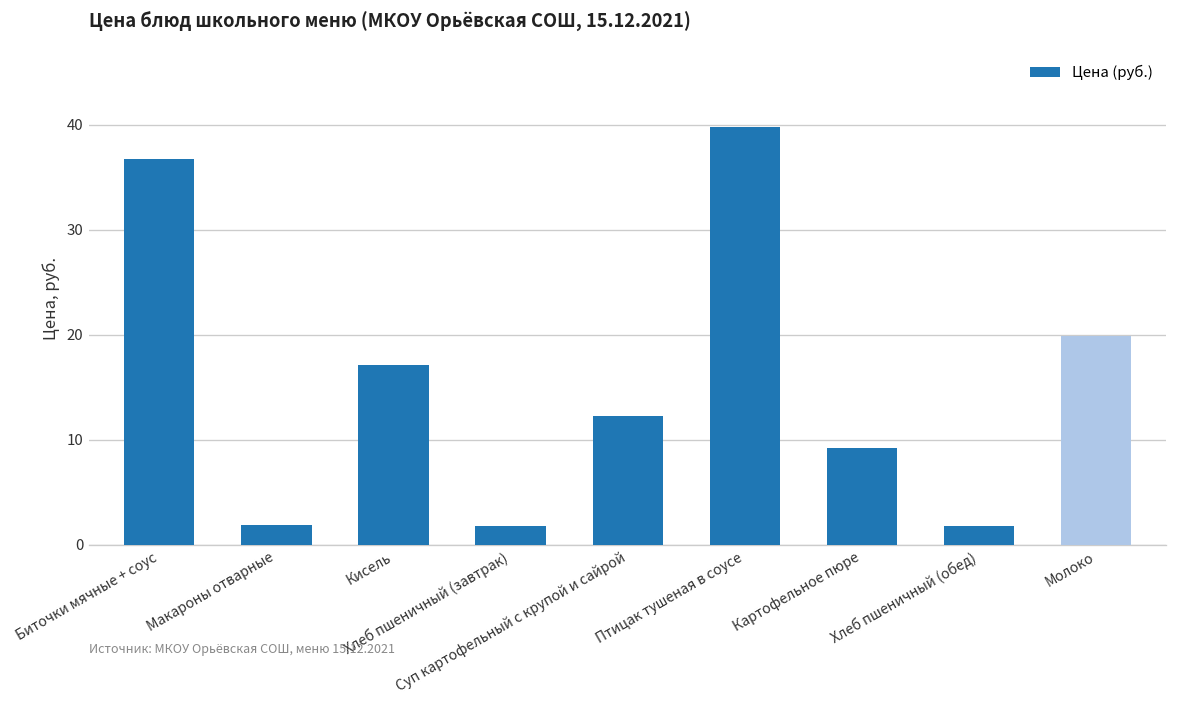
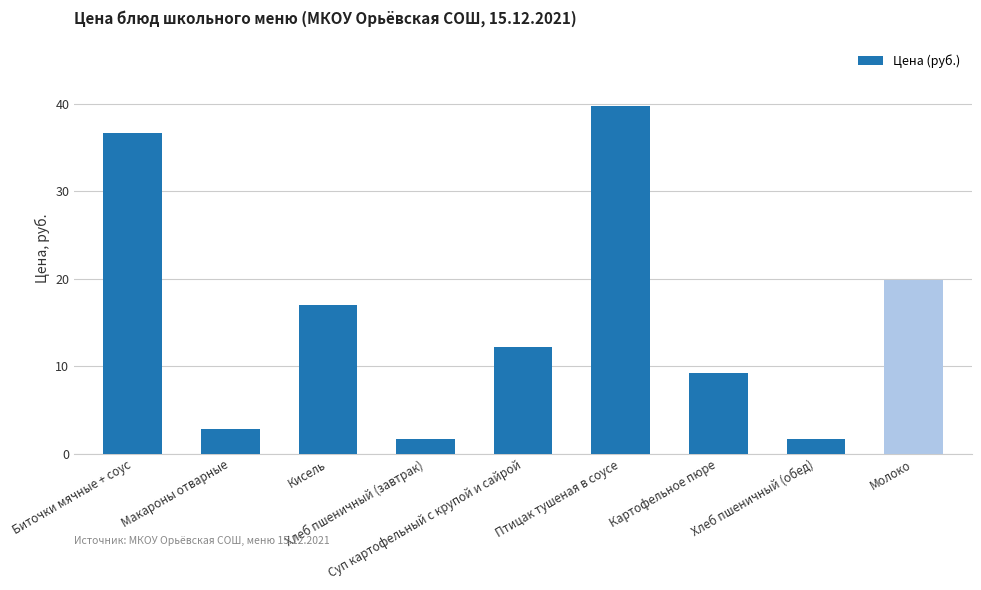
Макароны отварные: 2 -> 3
